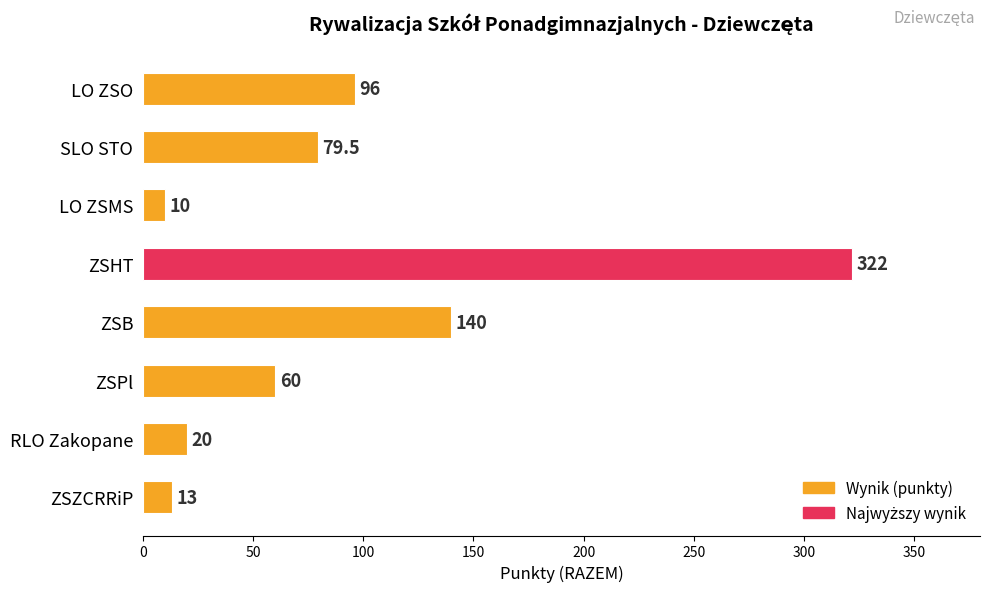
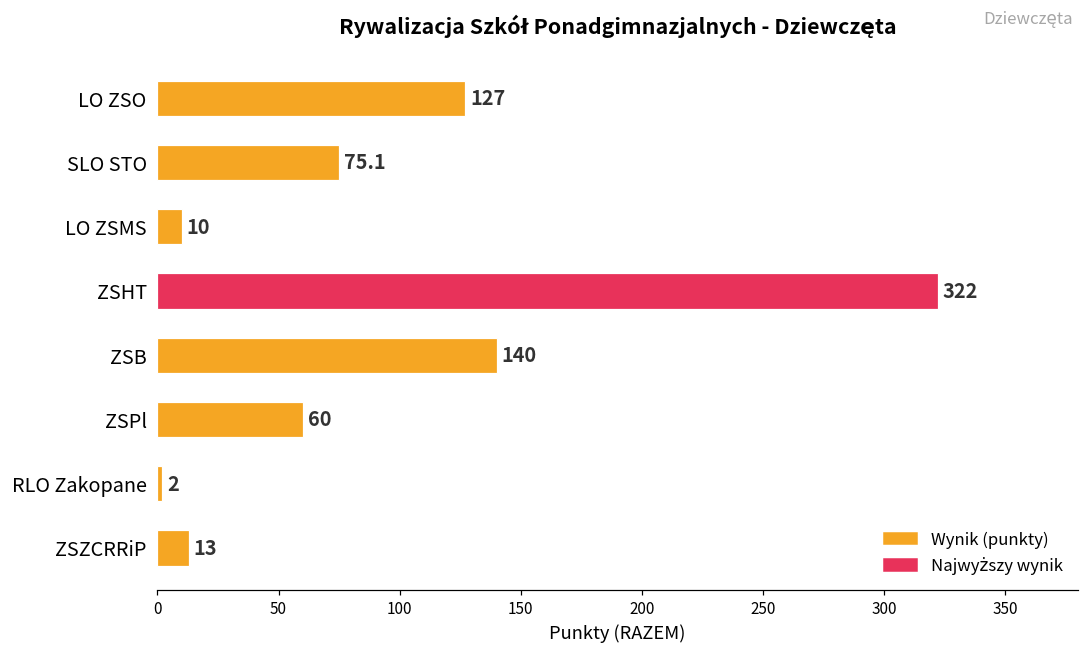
LO ZSO: 96 -> 127
SLO STO: 79.5 -> 75.1
RLO Zakopane: 20 -> 2
